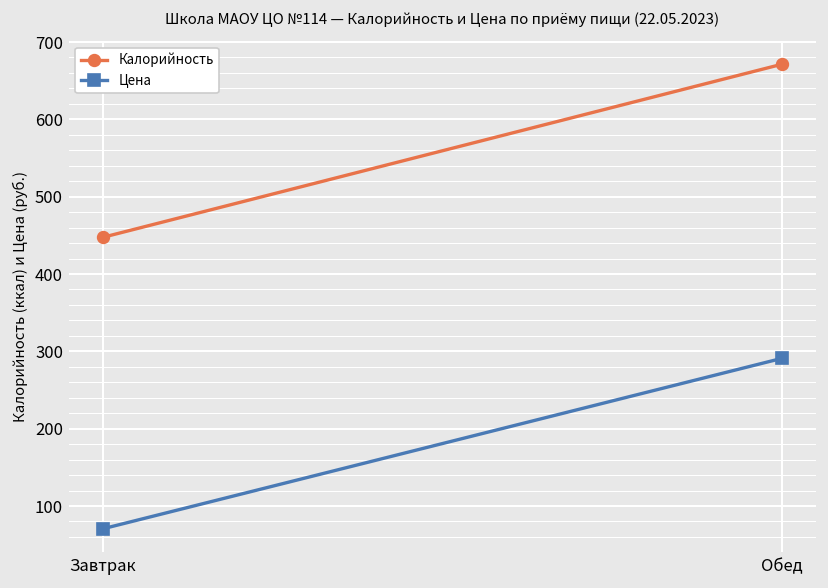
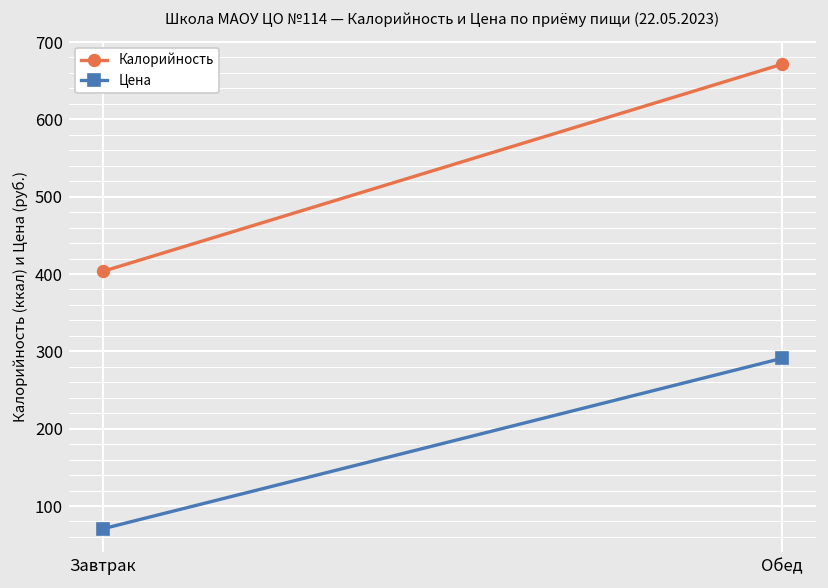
Калорийность, Завтрак: 450 -> 400
